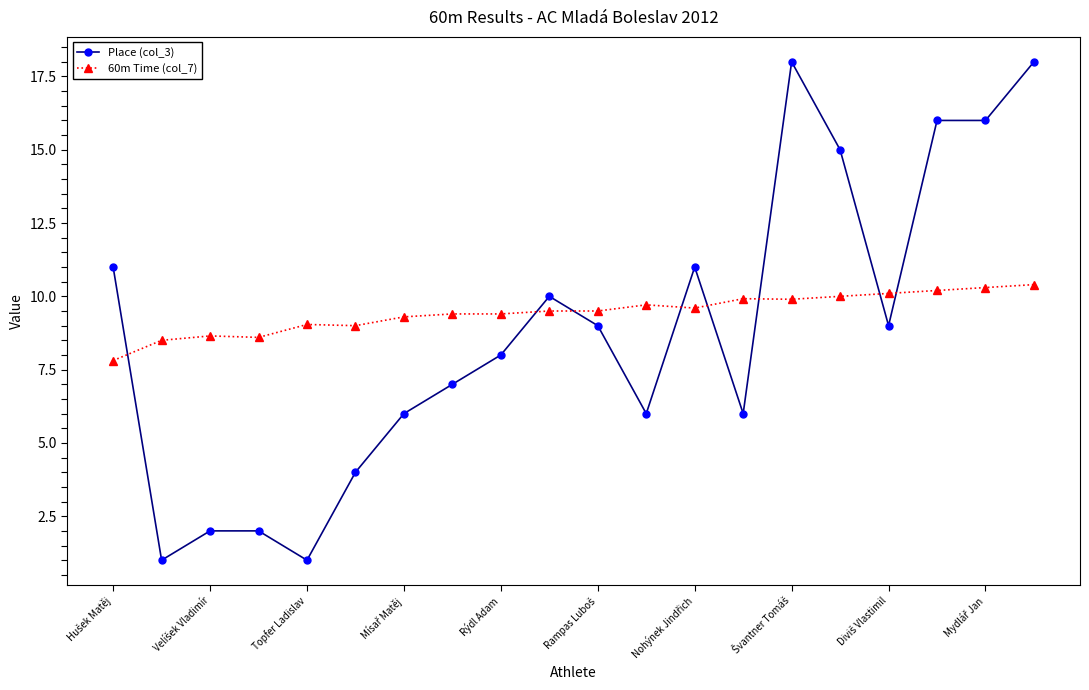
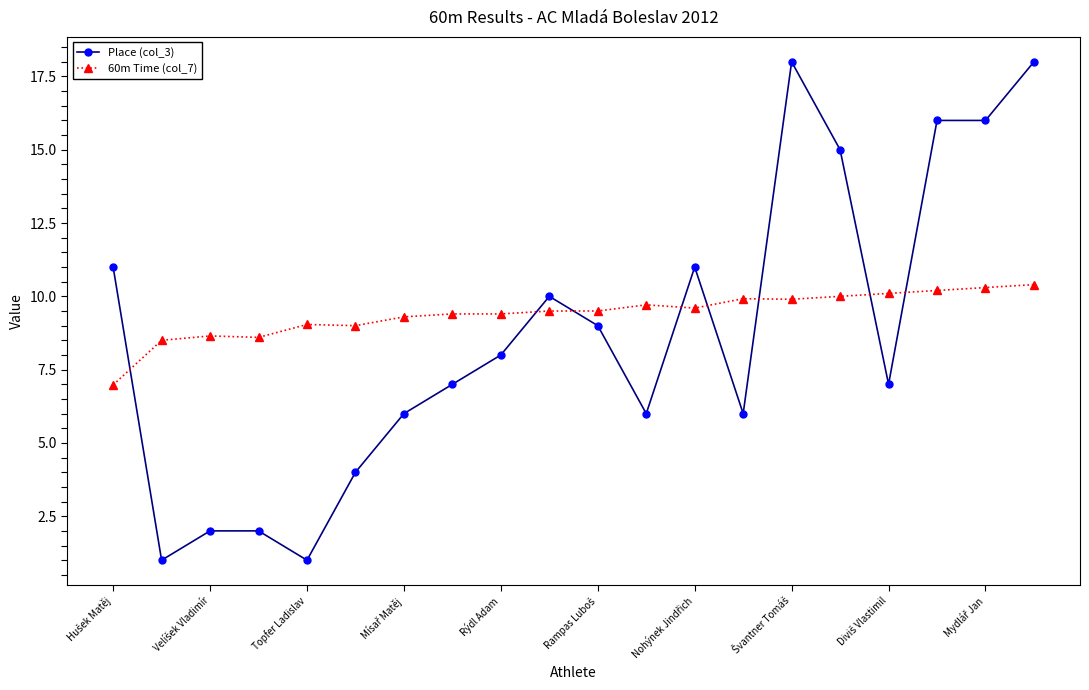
60m Time (col_7), Hušek Matěj: 7.8 -> 7.0
Place (col_3), Diviš Vlastimil: 9 -> 7
